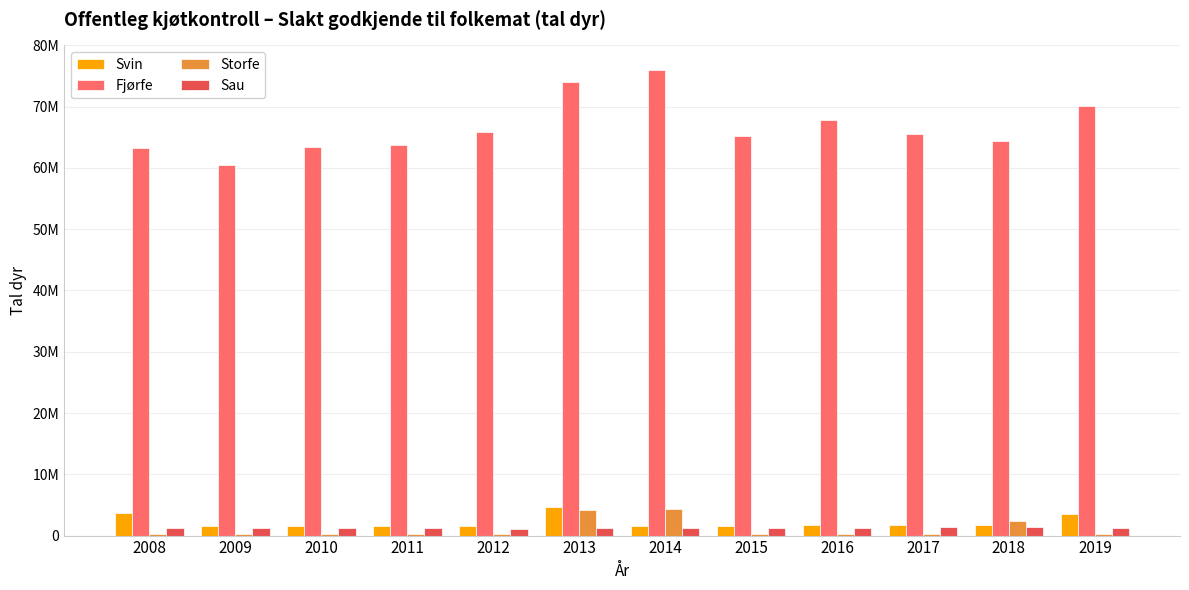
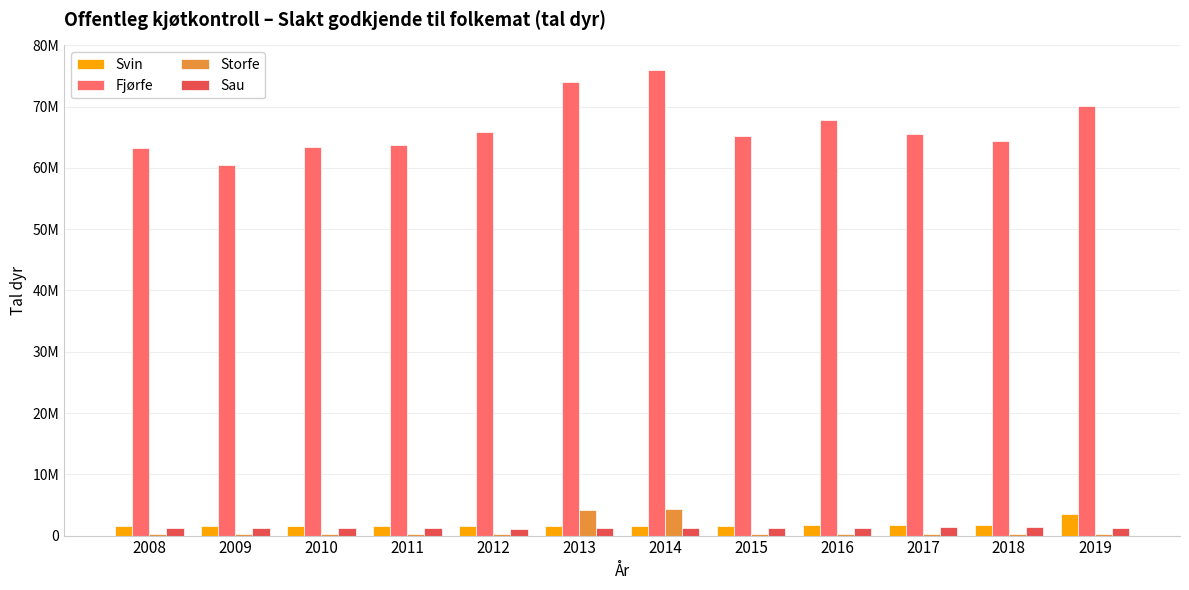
Svin, 2008: 4000000 -> 1000000
Svin, 2013: 5000000 -> 2000000
Storfe, 2018: 2000000 -> 0
